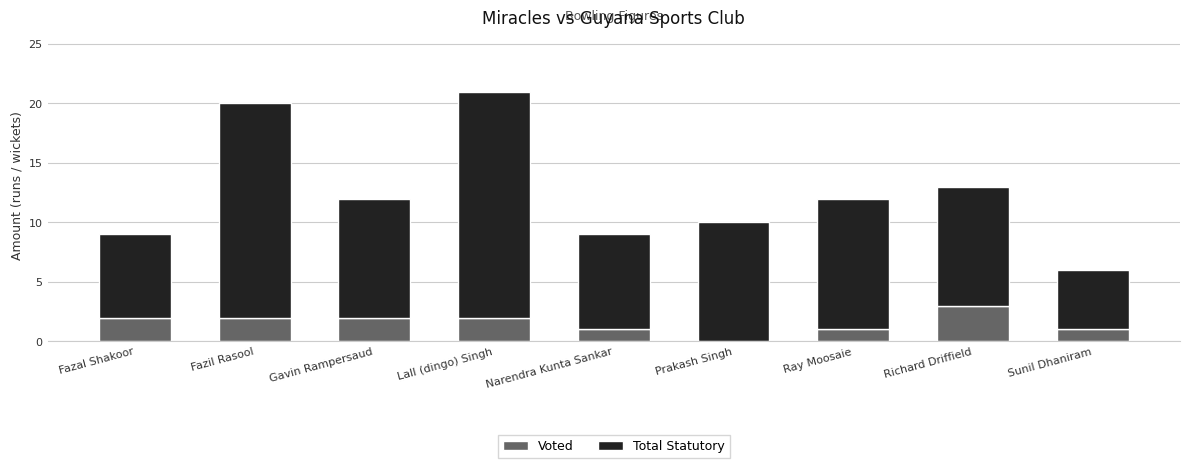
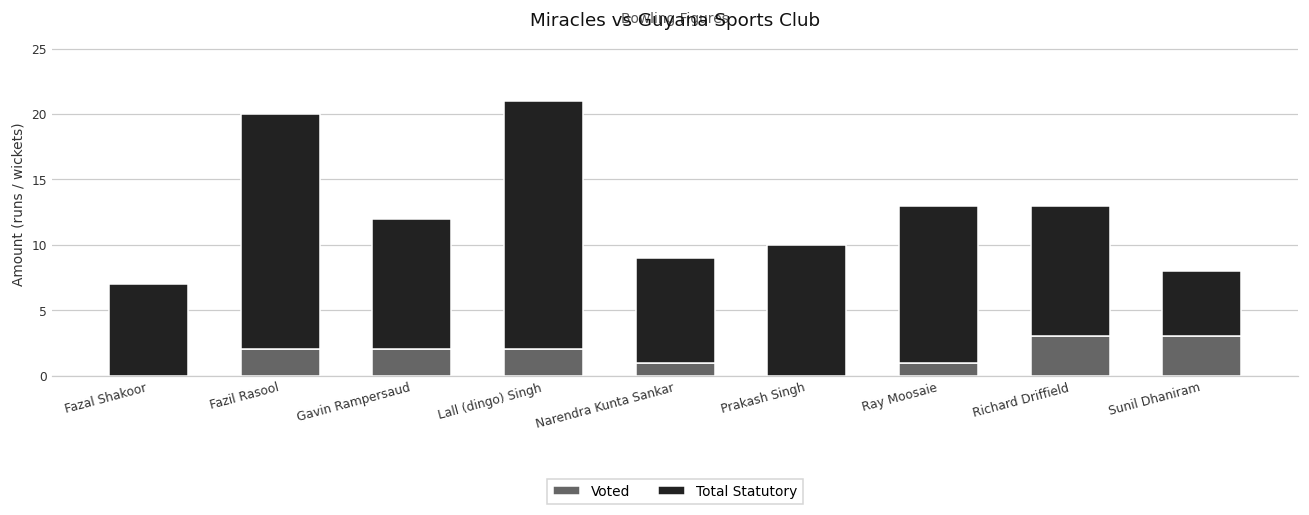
Voted, Fazal Shakoor: 2 -> 0
Total Statutory, Ray Moosaie: 11 -> 12
Voted, Sunil Dhaniram: 1 -> 3
